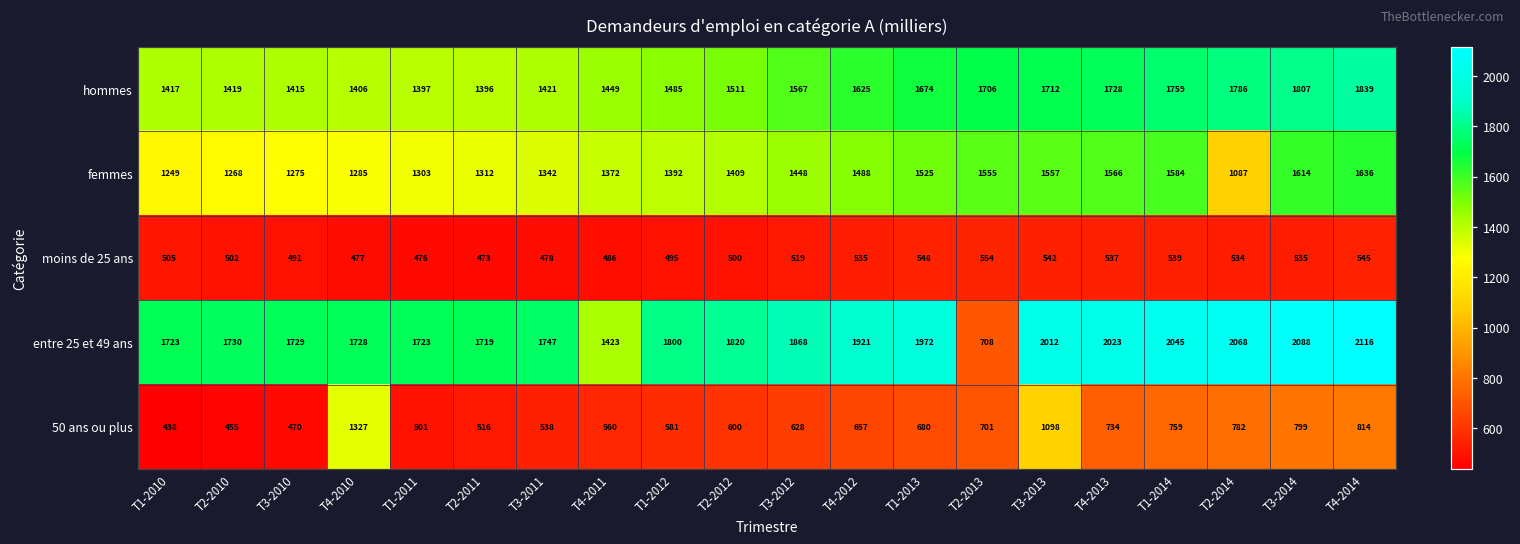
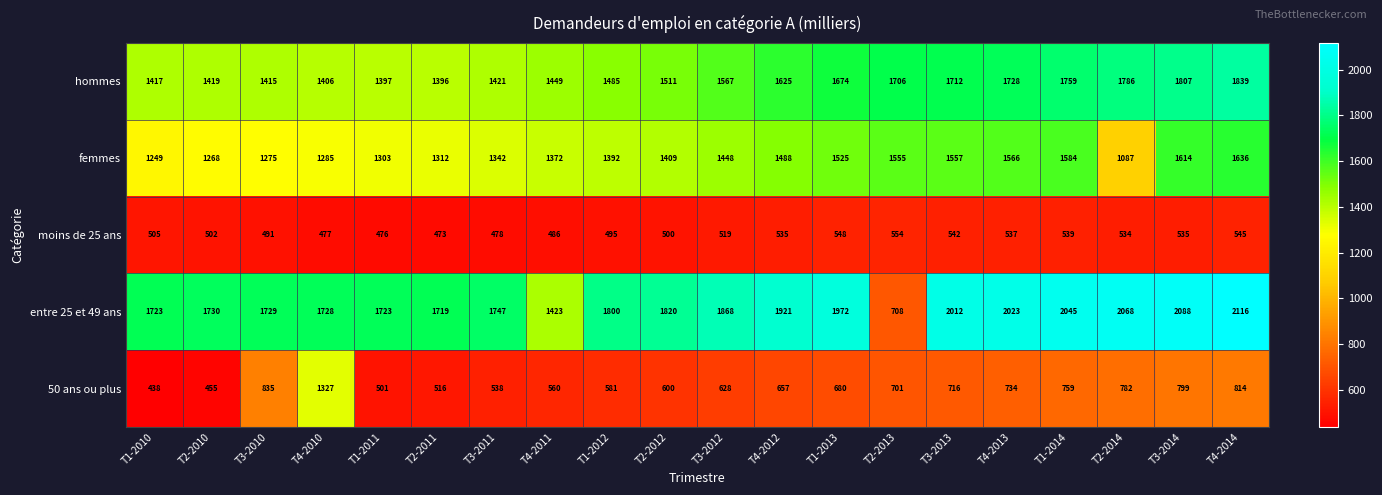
50 ans ou plus, T3-2010: 470 -> 835
50 ans ou plus, T3-2013: 1098 -> 716
